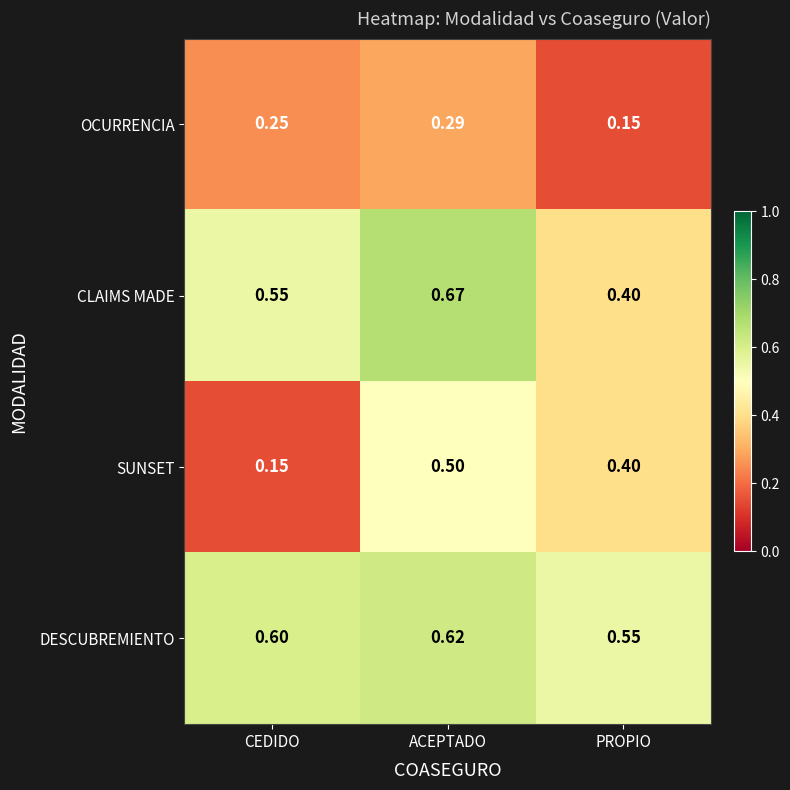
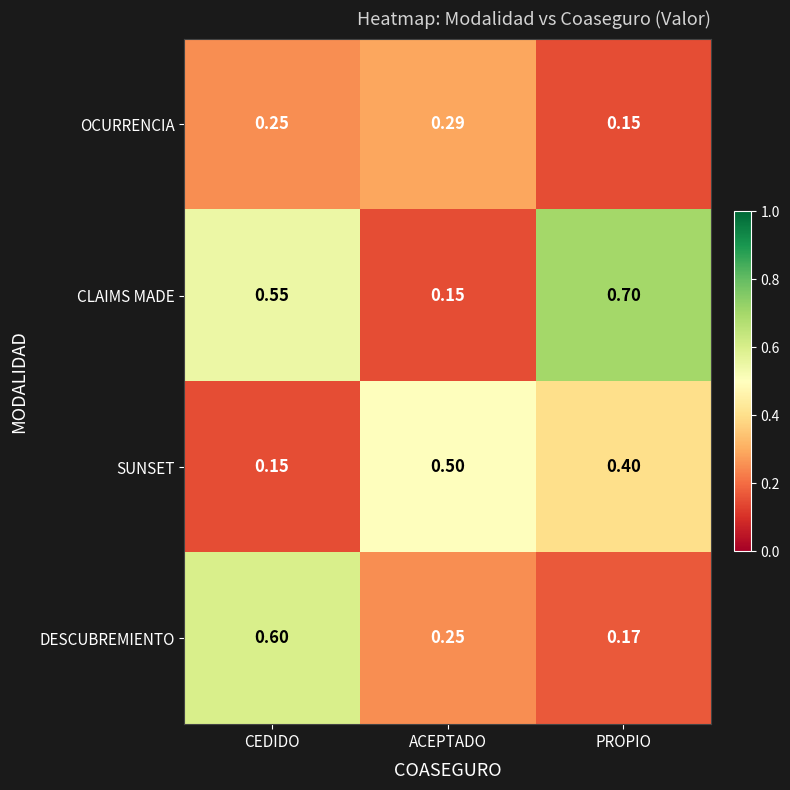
CLAIMS MADE, ACEPTADO: 0.67 -> 0.15
CLAIMS MADE, PROPIO: 0.40 -> 0.70
DESCUBREMIENTO, ACEPTADO: 0.62 -> 0.25
DESCUBREMIENTO, PROPIO: 0.55 -> 0.17
